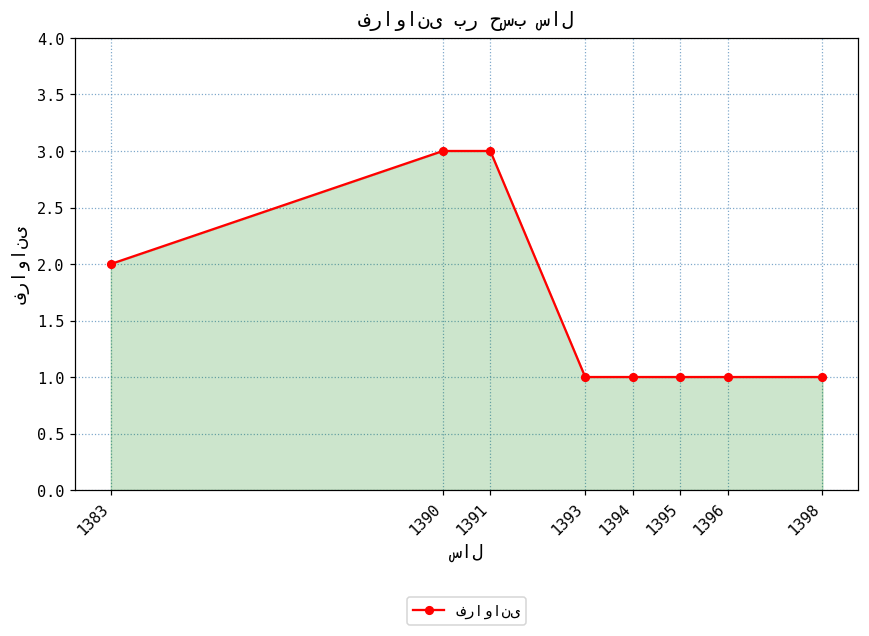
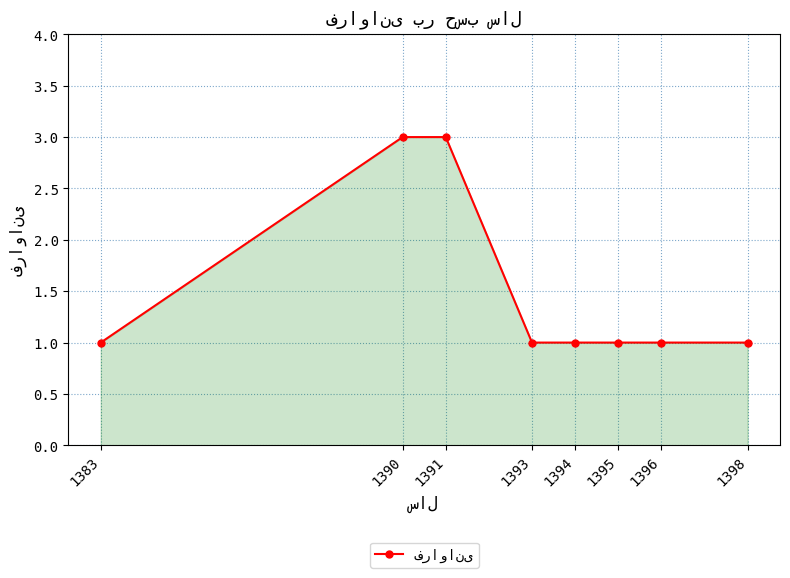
1383: 2 -> 1
